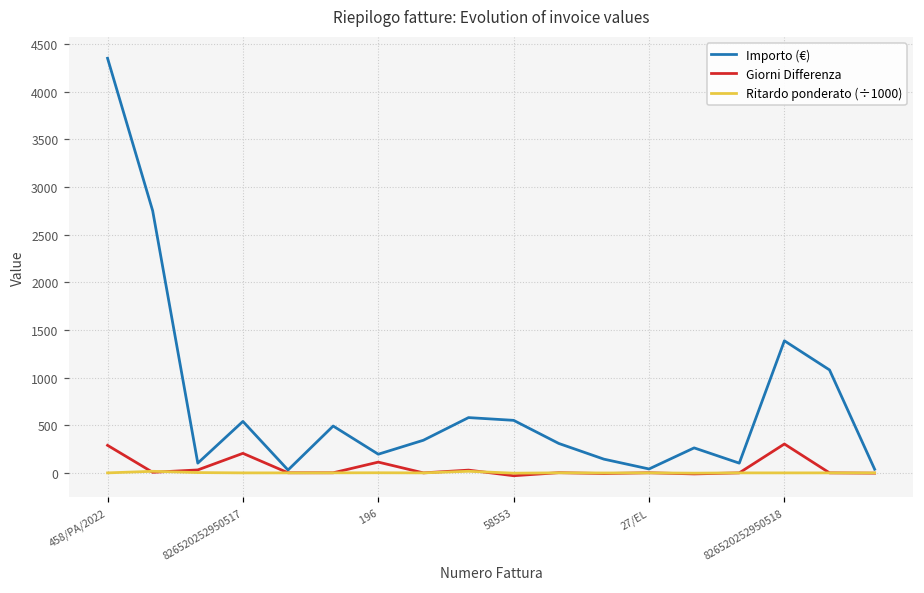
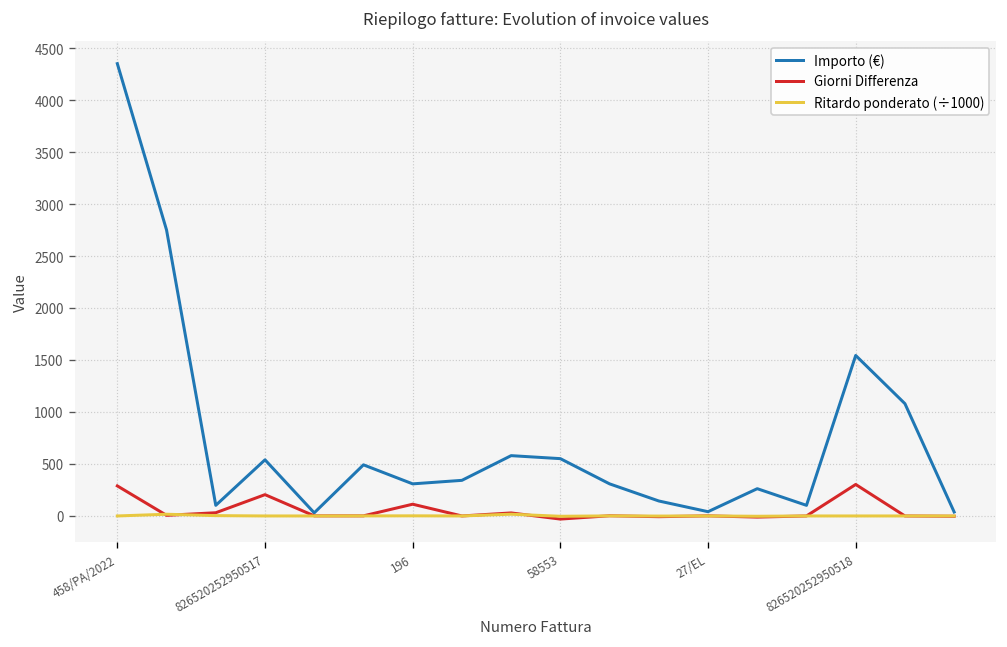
Importo (€), 196: 200 -> 300
Importo (€), 826520252950518: 1400 -> 1500
